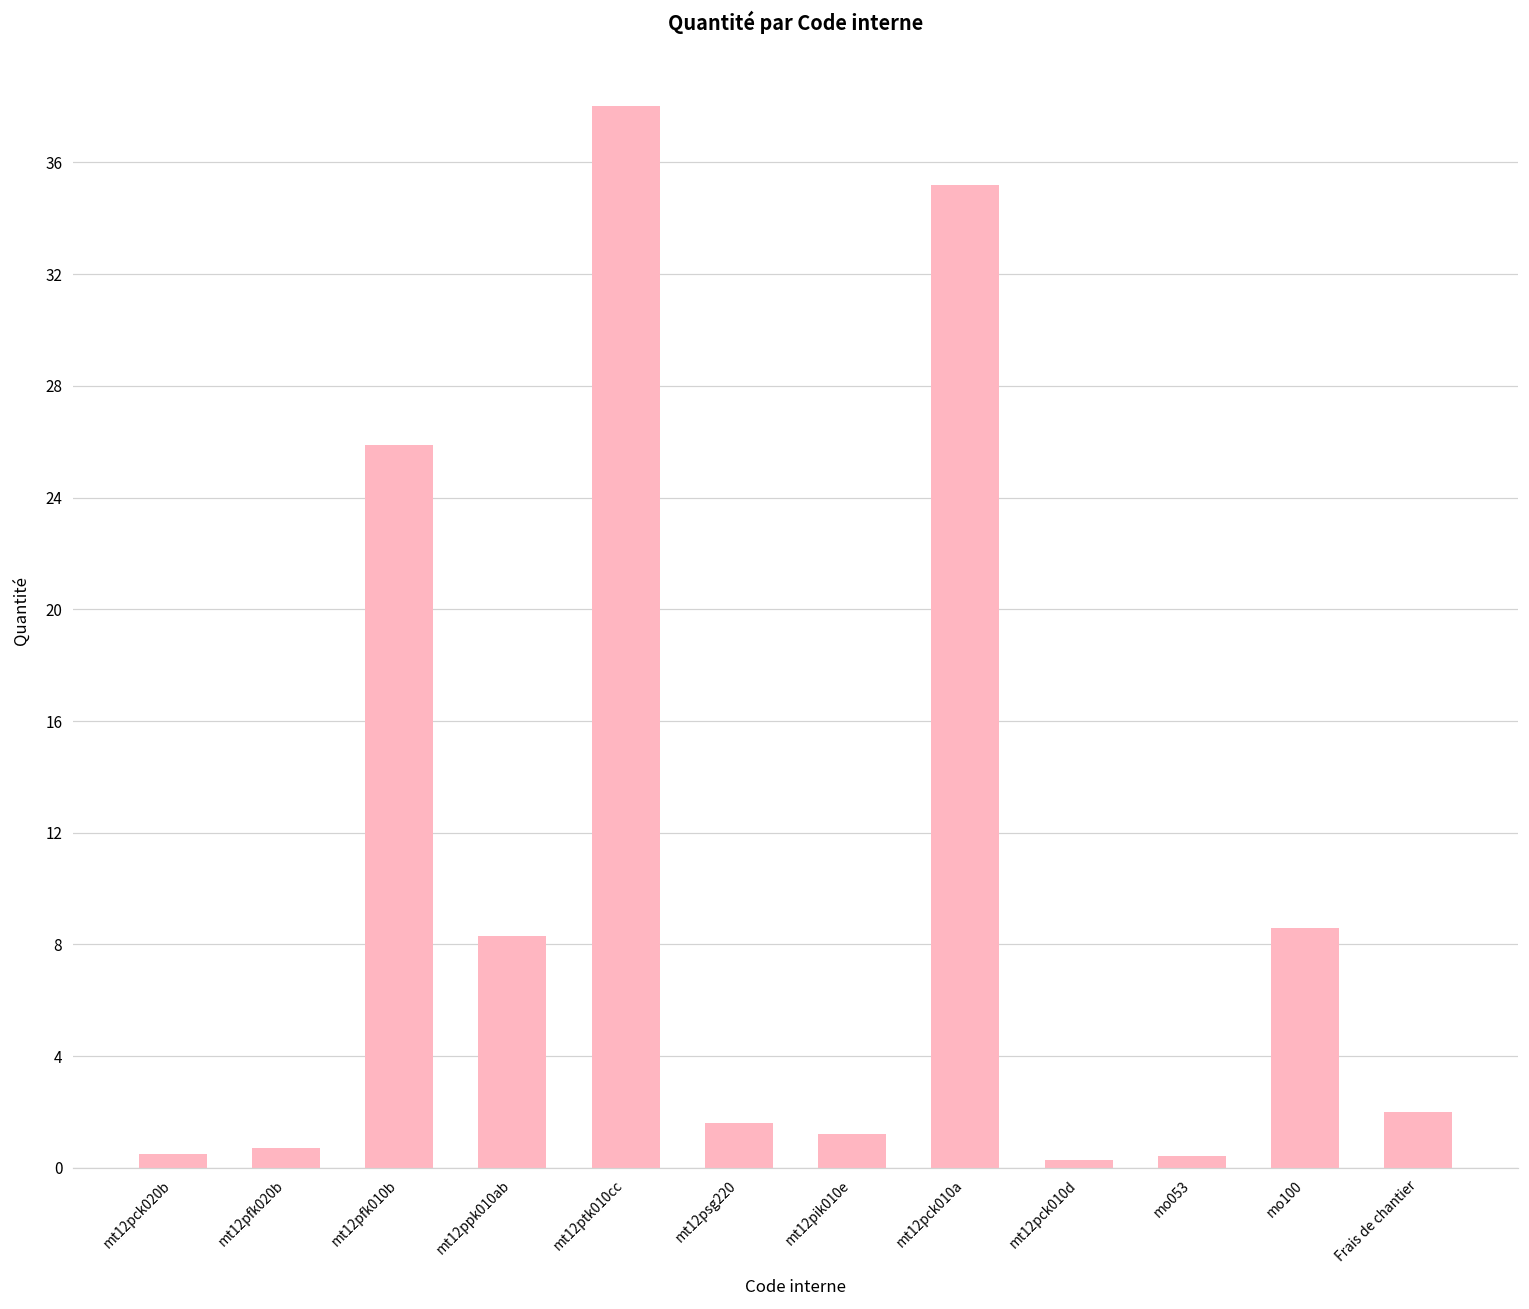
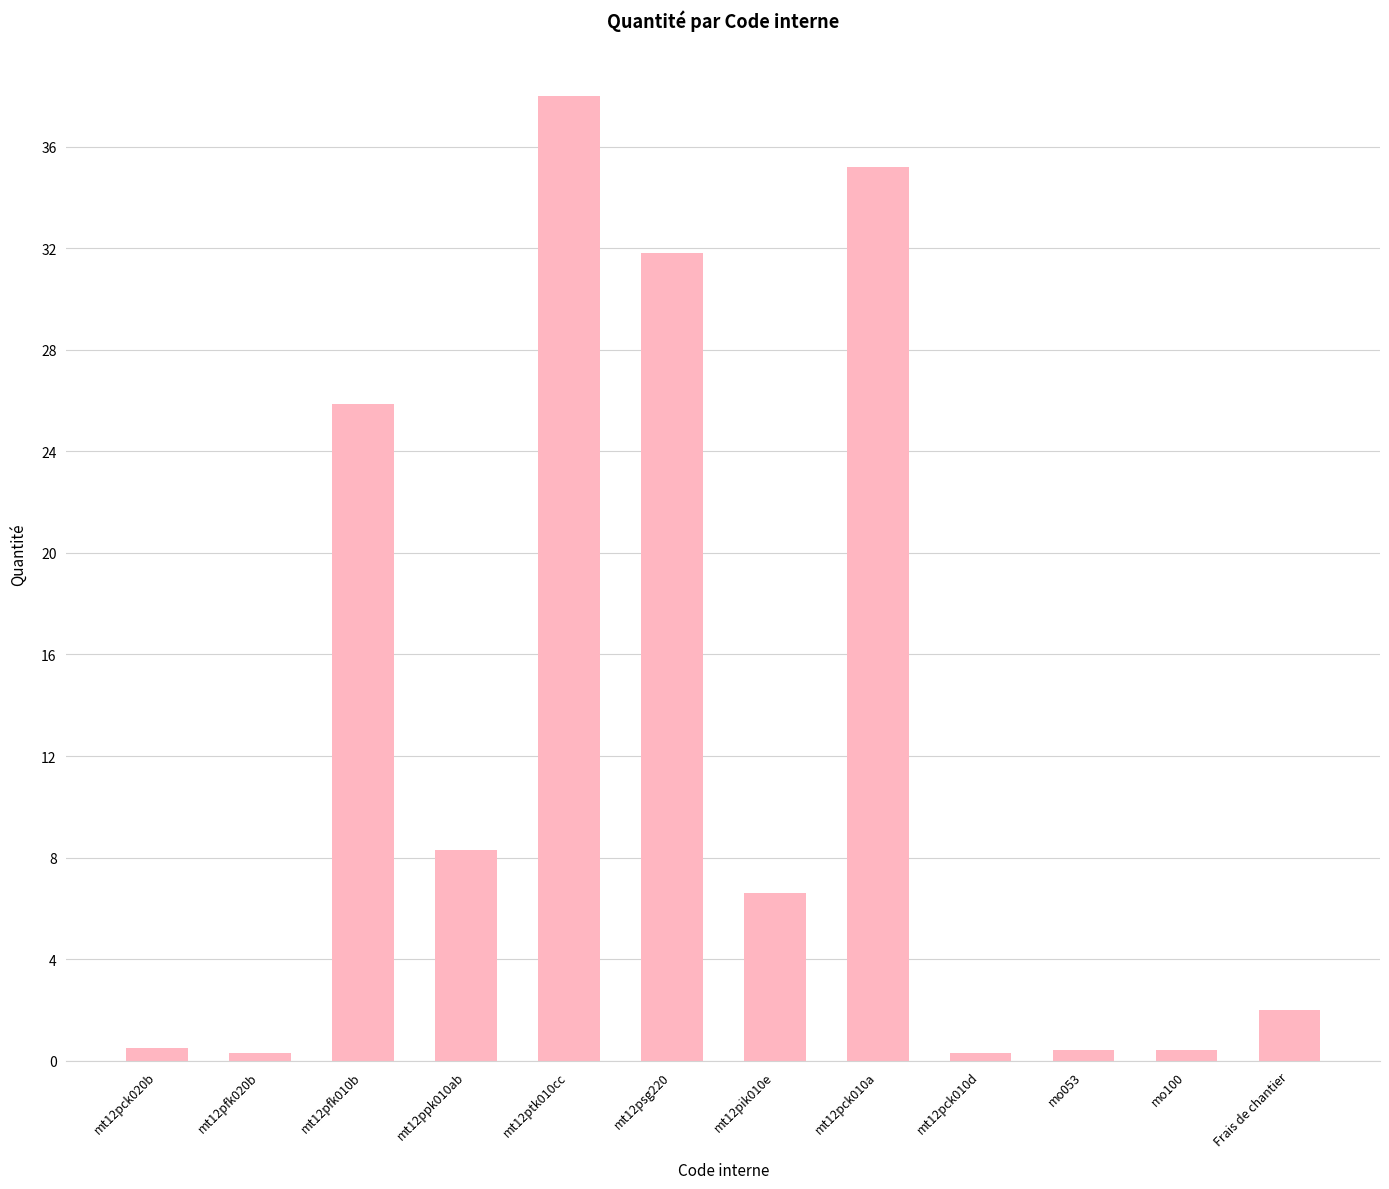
mt12pfk020b: 0.7 -> 0.3
mt12psg220: 1.6 -> 31.8
mt12pik010e: 1.2 -> 6.6
mo100: 8.6 -> 0.4
